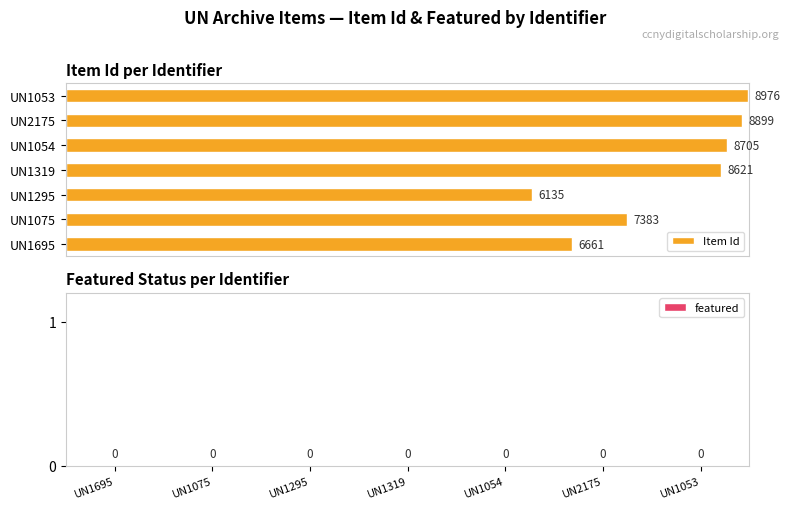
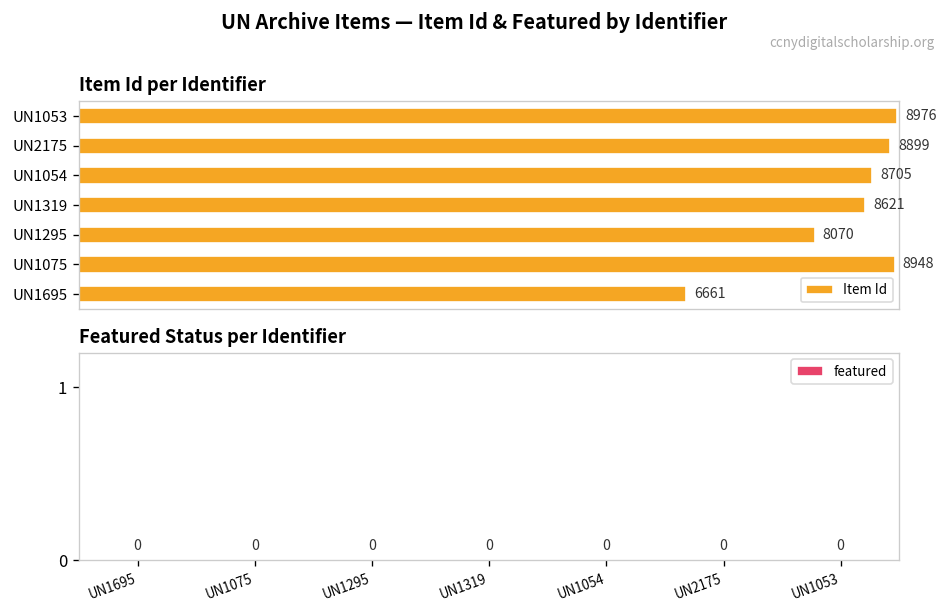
Item Id per Identifier, UN1295: 6135 -> 8070
Item Id per Identifier, UN1075: 7383 -> 8948
